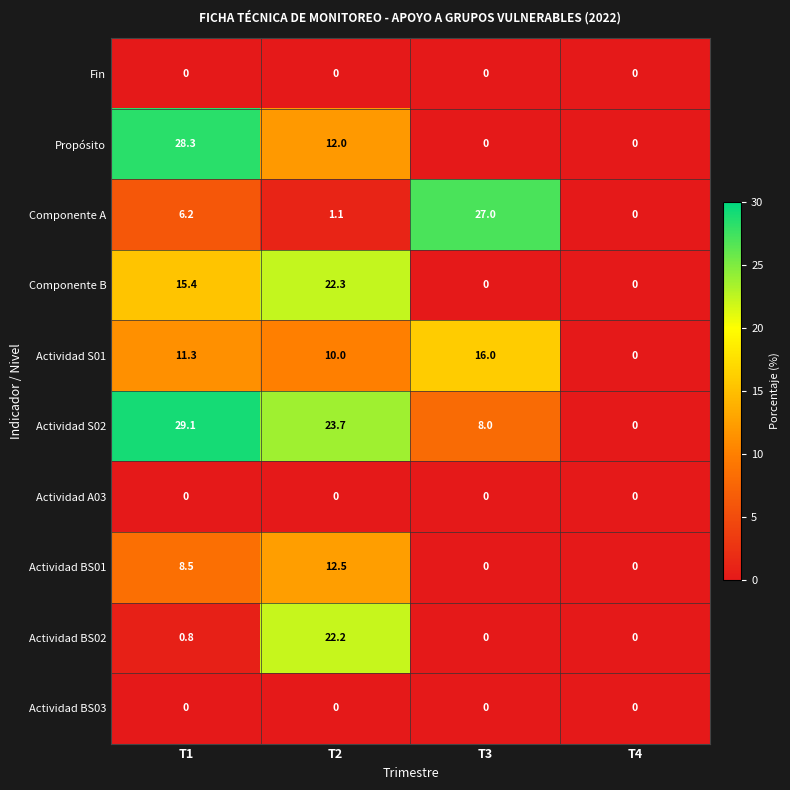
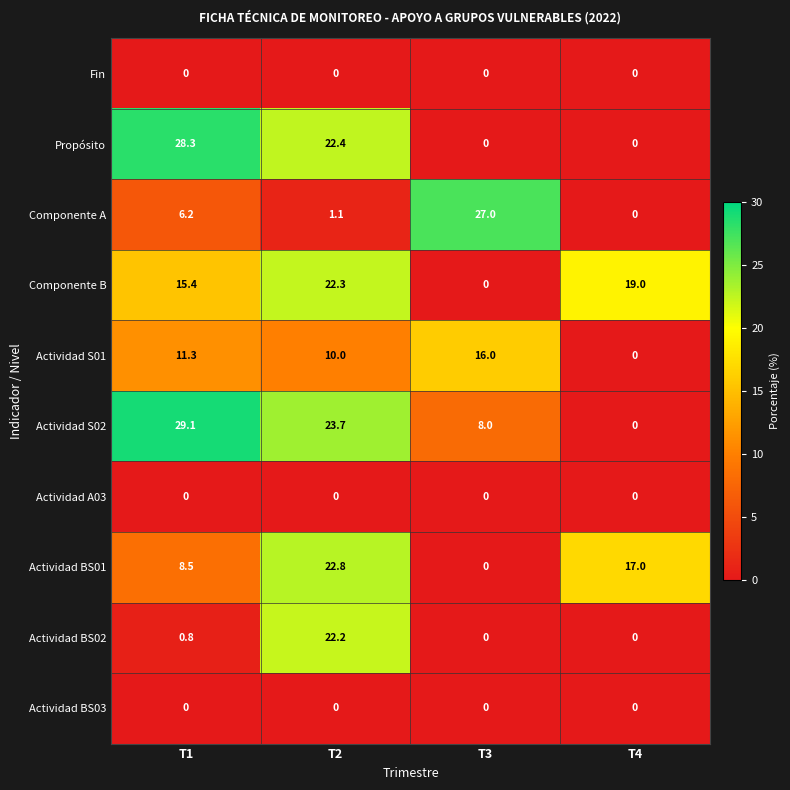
Propósito, T2: 12.0 -> 22.4
Componente B, T4: 0 -> 19.0
Actividad BS01, T2: 12.5 -> 22.8
Actividad BS01, T4: 0 -> 17.0
